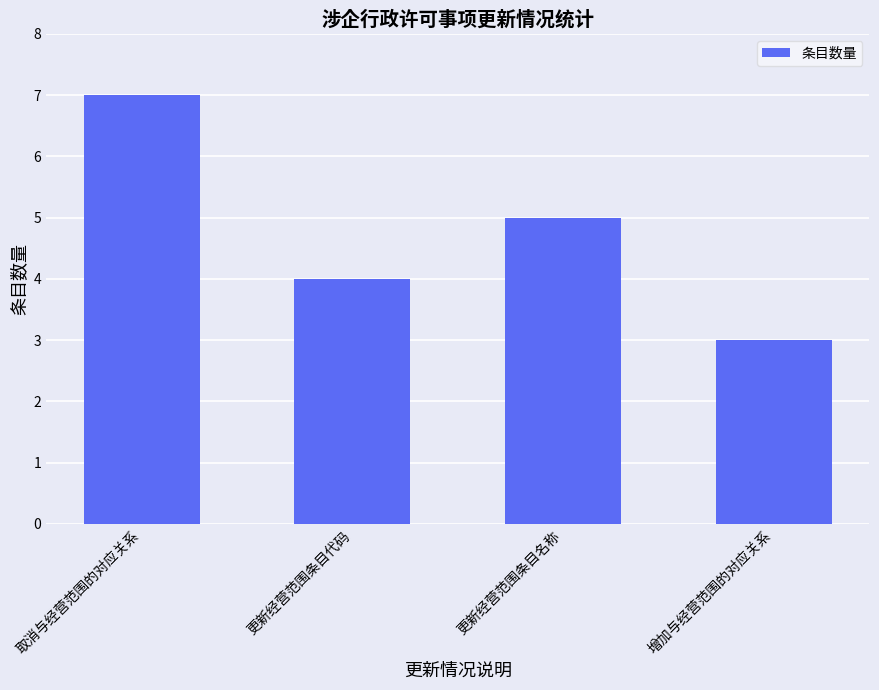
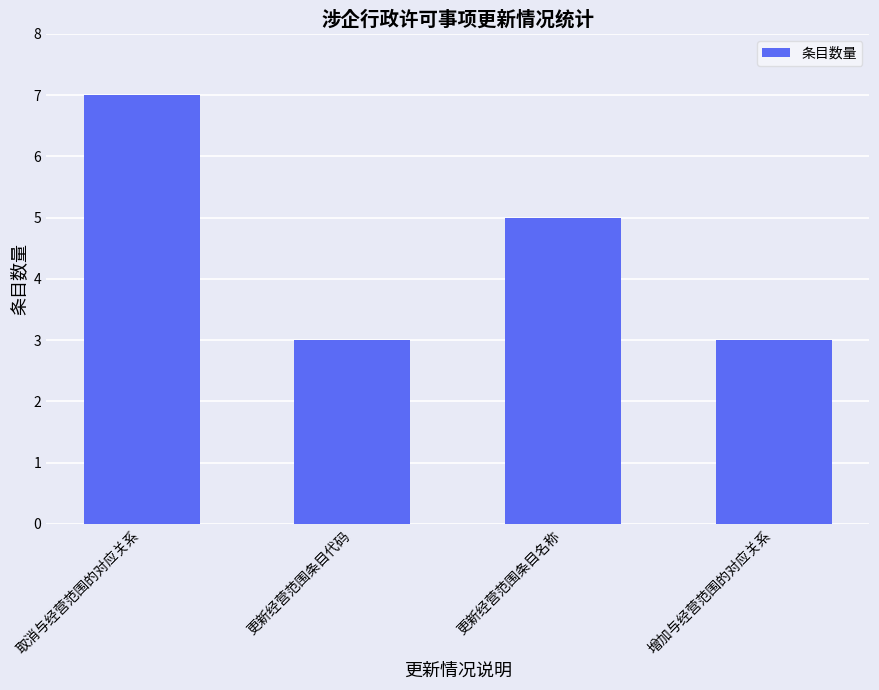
更新经营范围条目代码: 4 -> 3
